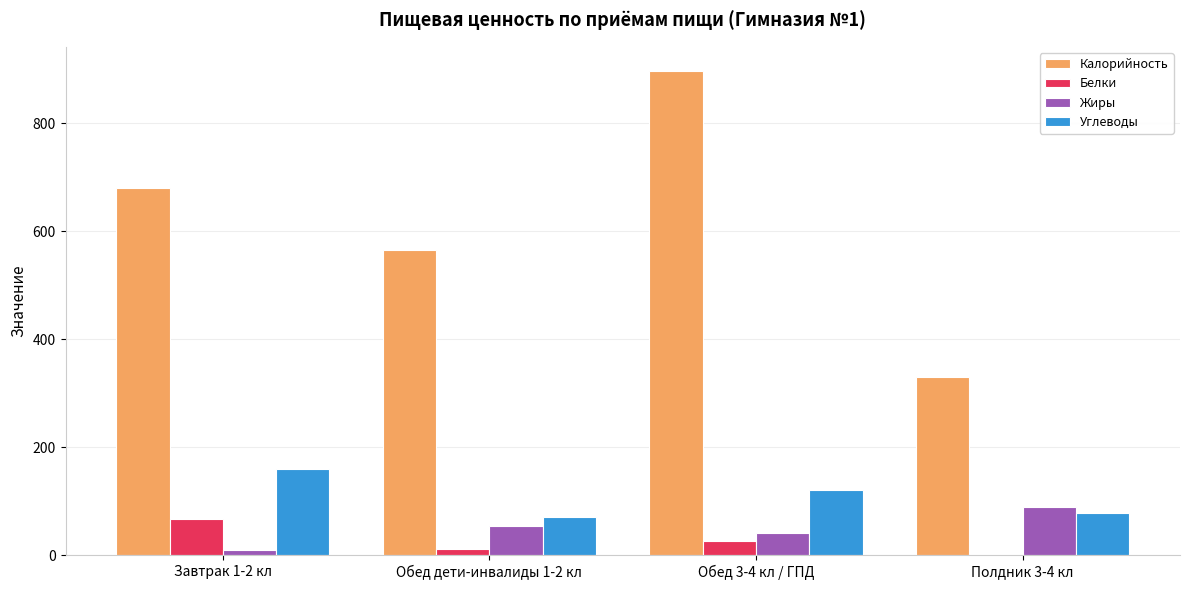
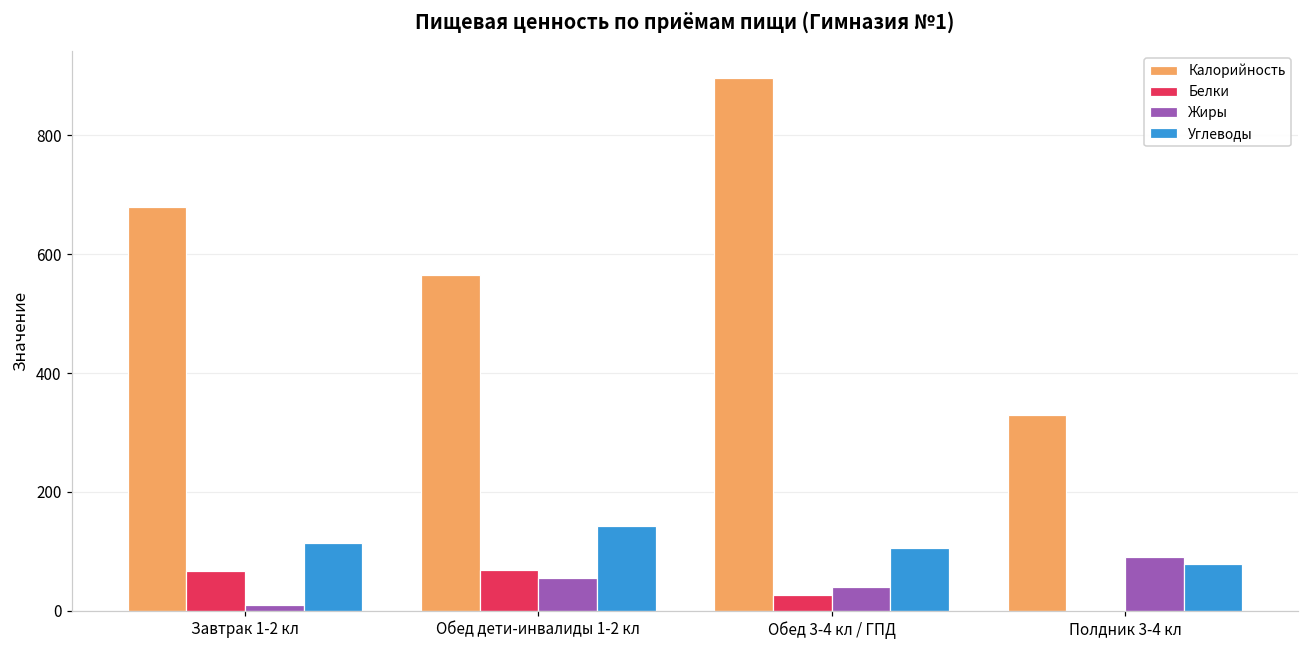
Углеводы, Завтрак 1-2 кл: 160 -> 110
Белки, Обед дети-инвалиды 1-2 кл: 10 -> 70
Углеводы, Обед дети-инвалиды 1-2 кл: 70 -> 140
Углеводы, Обед 3-4 кл / ГПД: 120 -> 100
